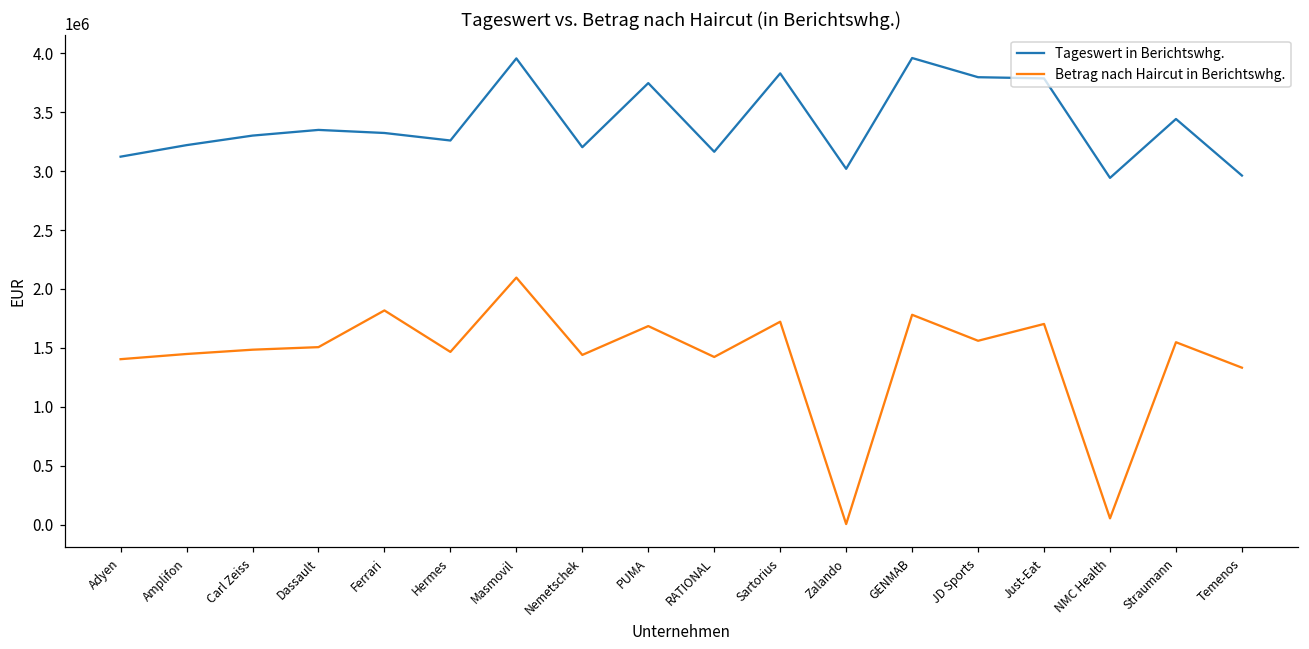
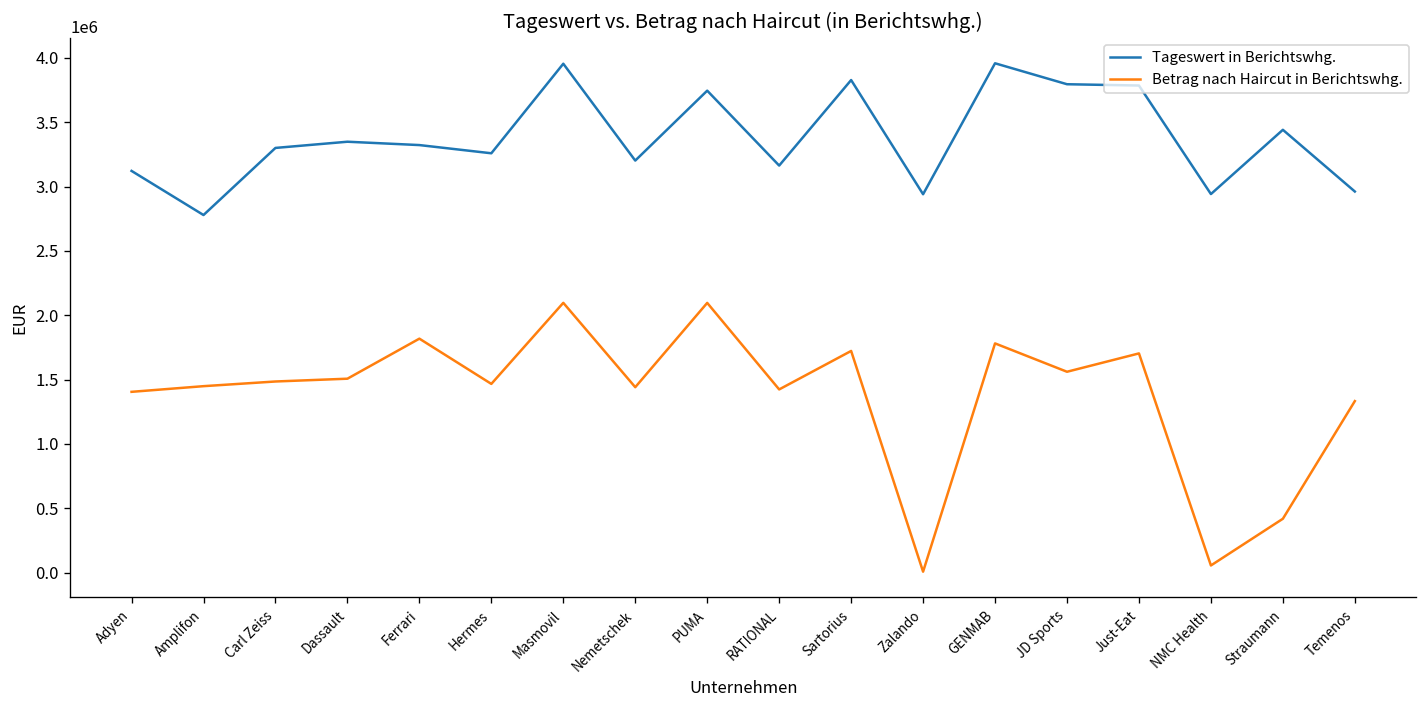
Tageswert in Berichtswhg., Amplifon: 3220000 -> 2780000
Betrag nach Haircut in Berichtswhg., PUMA: 1690000 -> 2100000
Tageswert in Berichtswhg., Zalando: 3020000 -> 2940000
Betrag nach Haircut in Berichtswhg., Straumann: 1550000 -> 420000
